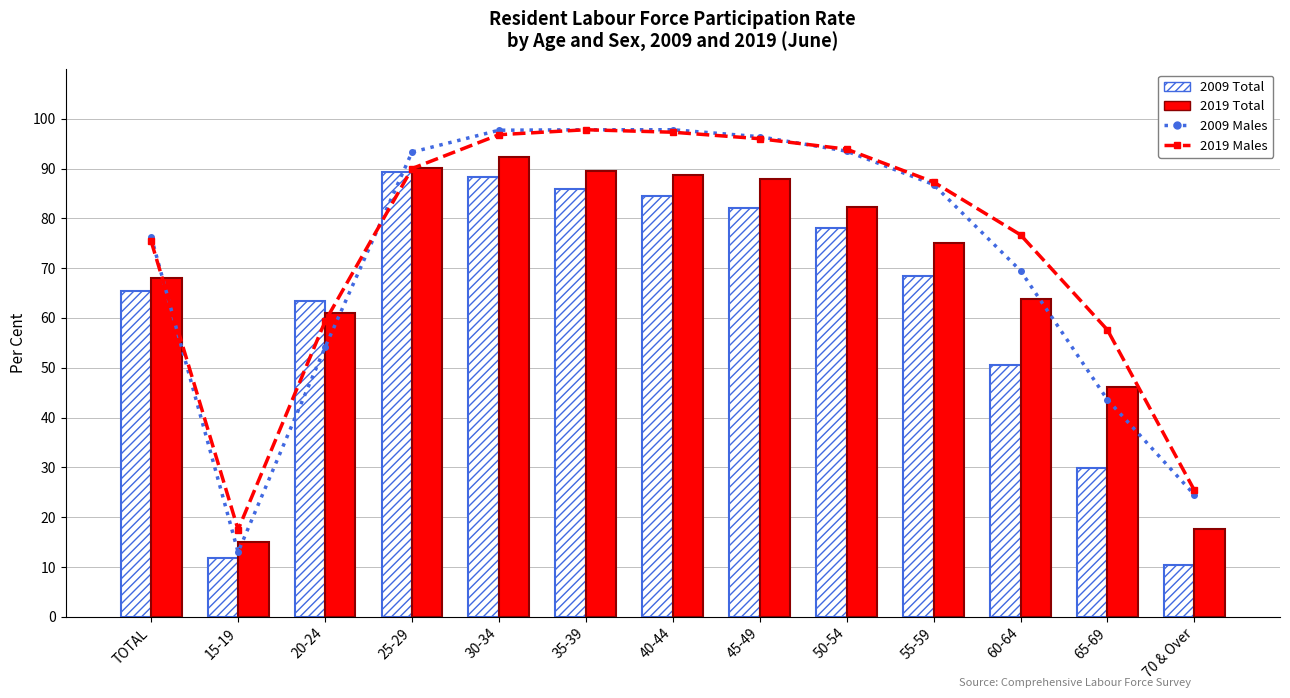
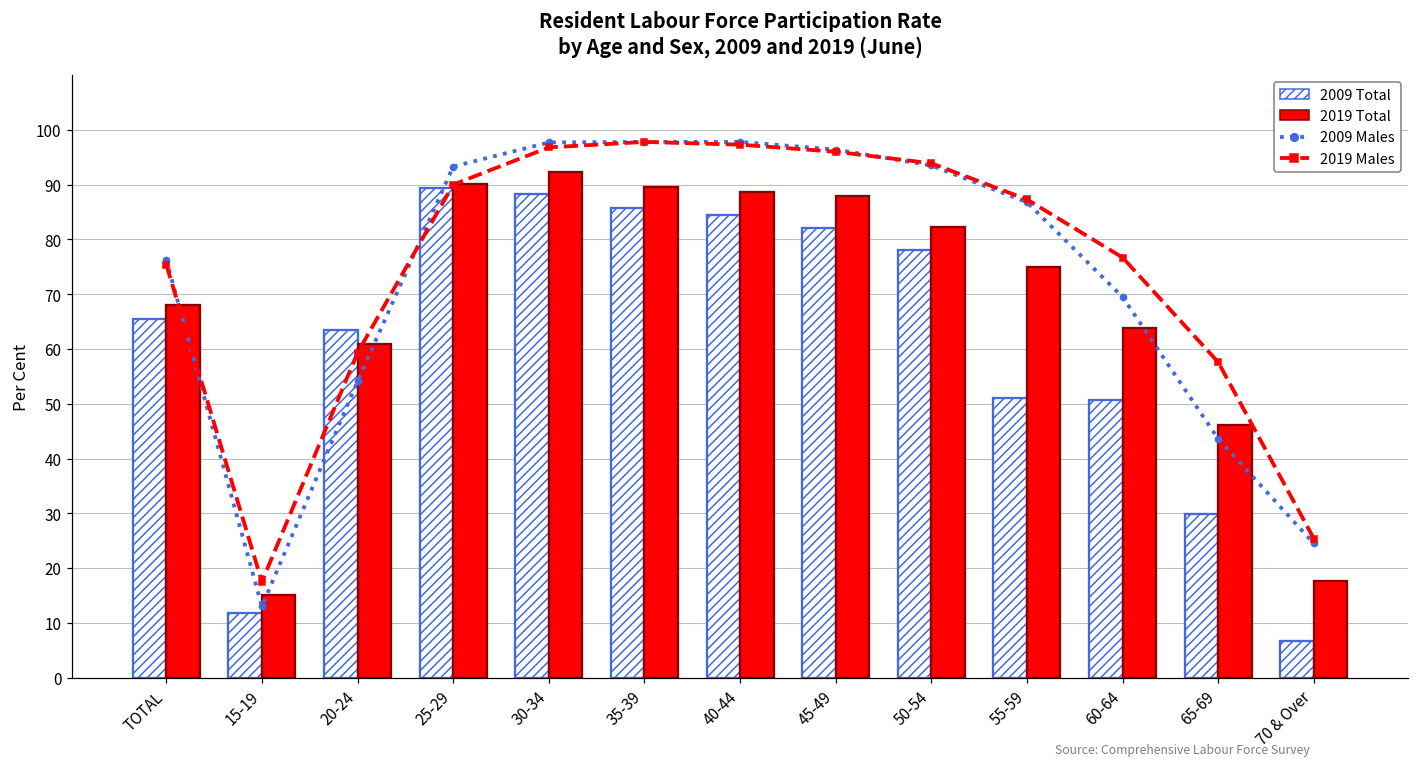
2009 Total, 55-59: 68 -> 51
2009 Total, 70 & Over: 11 -> 7
